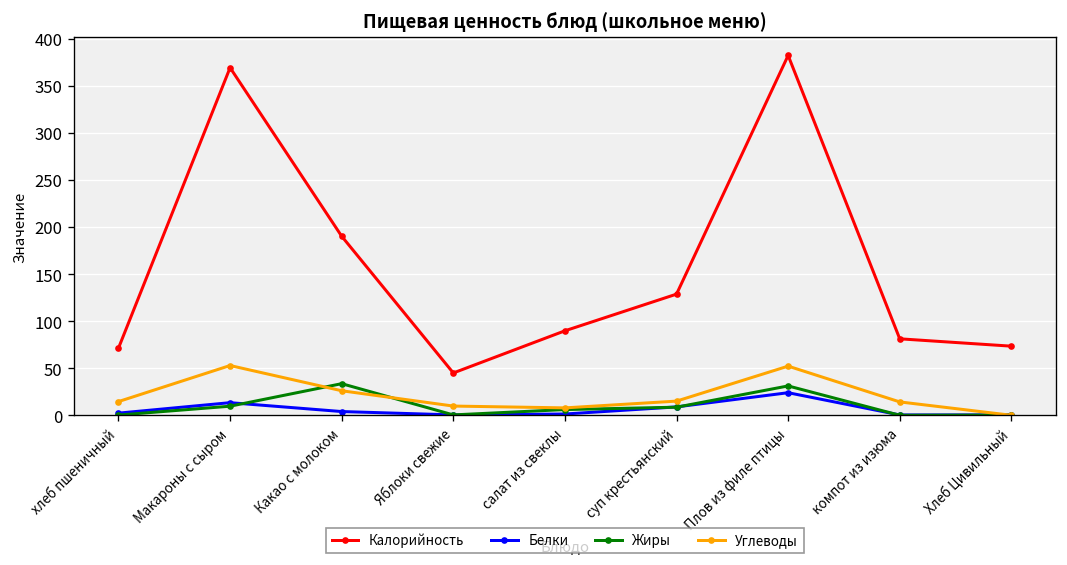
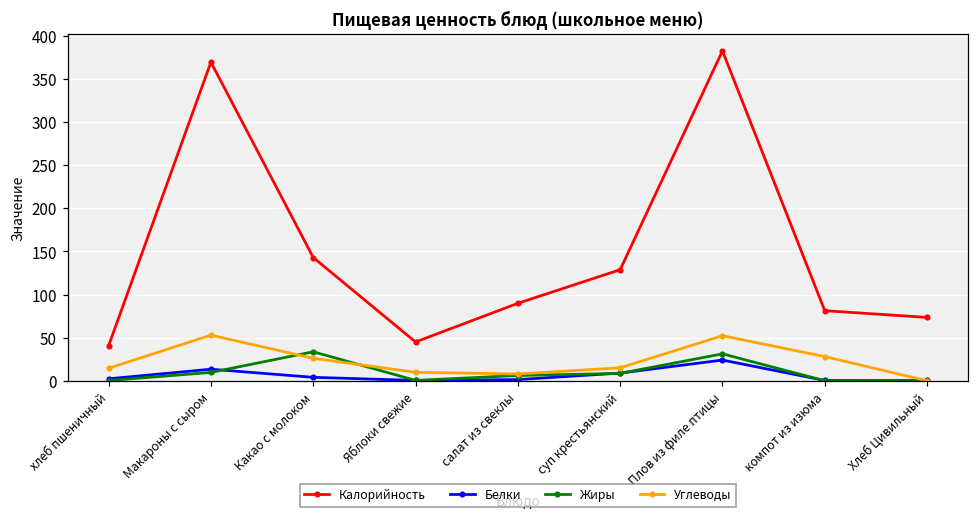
Калорийность, хлеб пшеничный: 70 -> 40
Калорийность, Какао с молоком: 190 -> 140
Углеводы, компот из изюма: 10 -> 30
